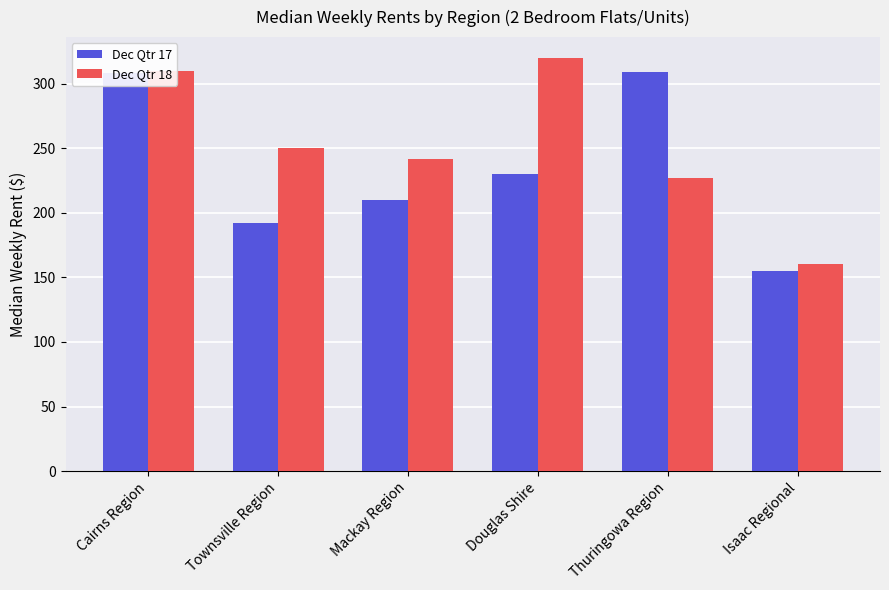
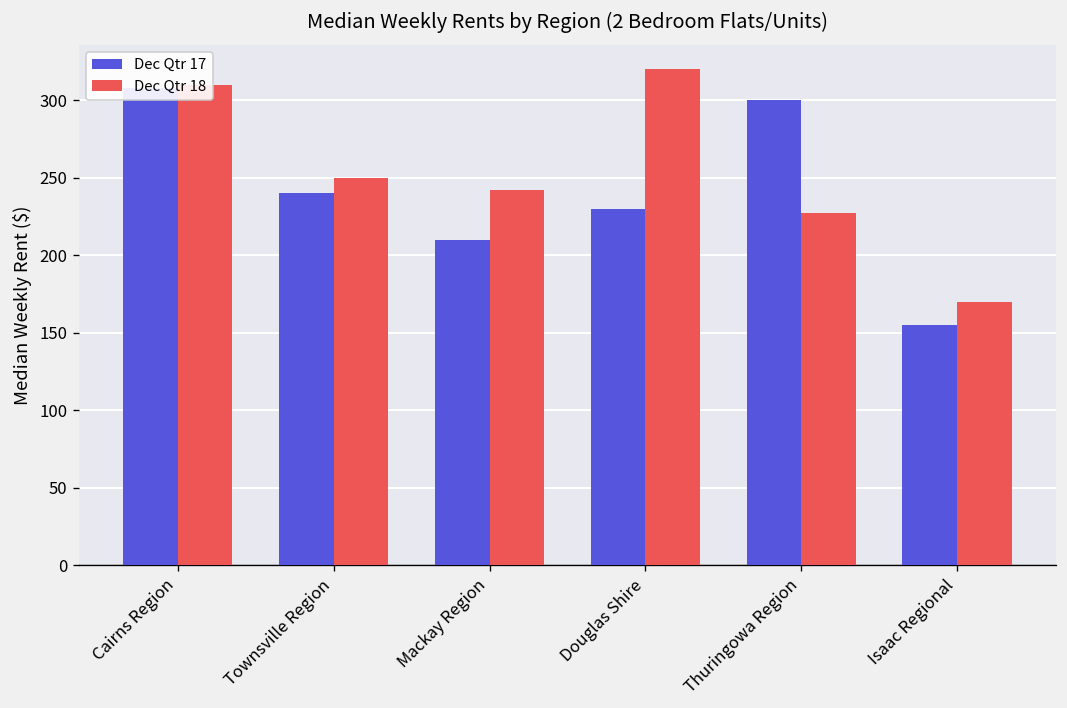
Dec Qtr 17, Townsville Region: 192 -> 240
Dec Qtr 17, Thuringowa Region: 309 -> 300
Dec Qtr 18, Isaac Regional: 160 -> 170
